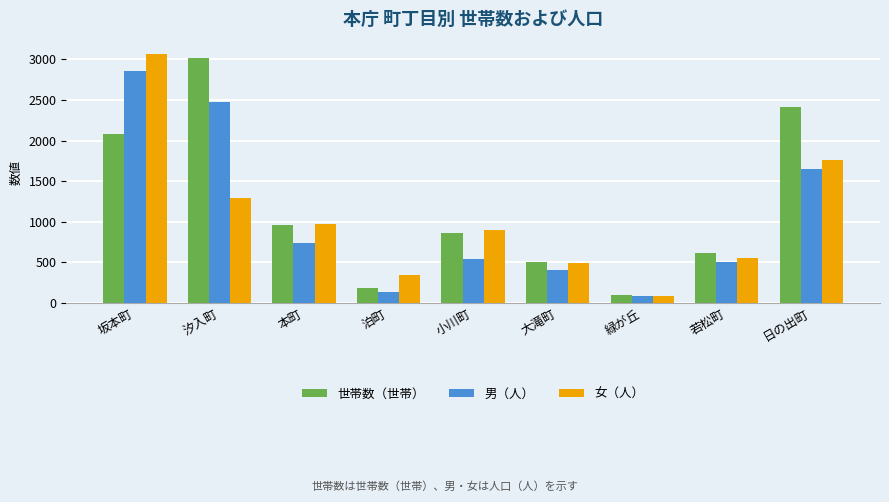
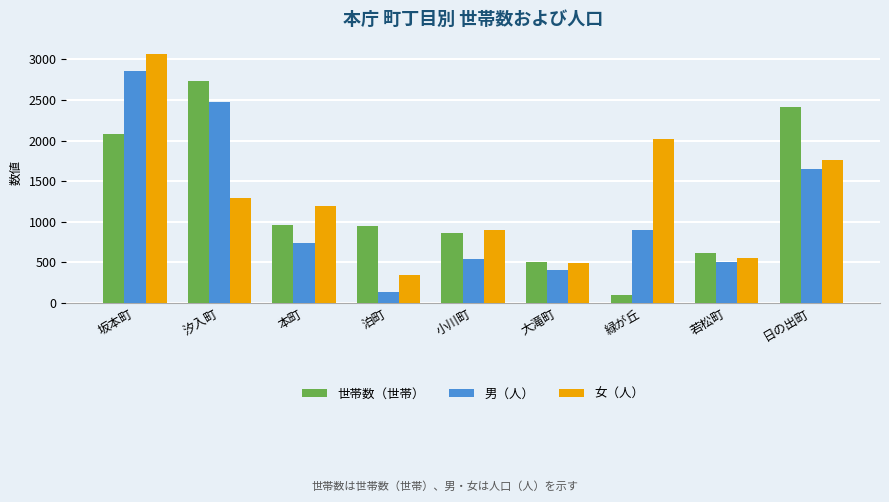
世帯数（世帯）, 汐入町: 3000 -> 2700
女（人）, 本町: 1000 -> 1200
世帯数（世帯）, 泊町: 200 -> 900
男（人）, 緑が丘: 100 -> 900
女（人）, 緑が丘: 100 -> 2000
